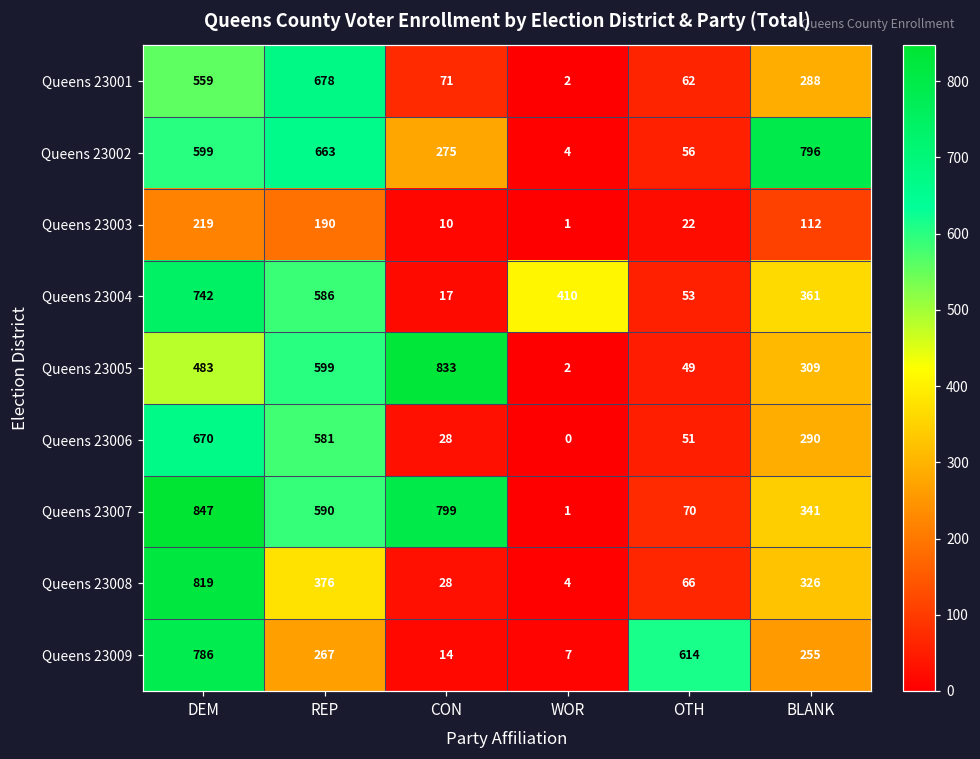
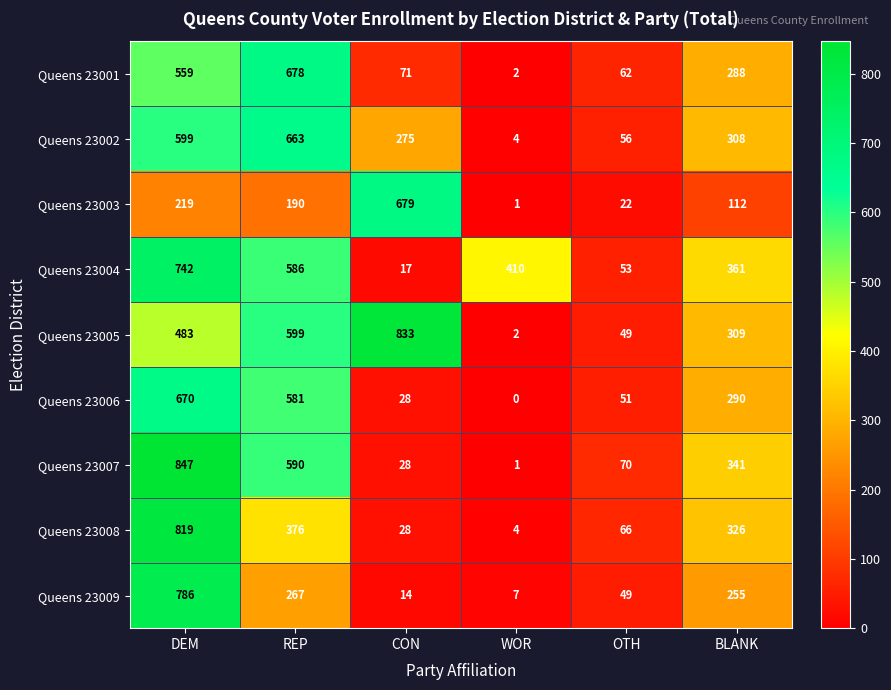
Queens 23002, BLANK: 796 -> 308
Queens 23003, CON: 10 -> 679
Queens 23007, CON: 799 -> 28
Queens 23009, OTH: 614 -> 49
